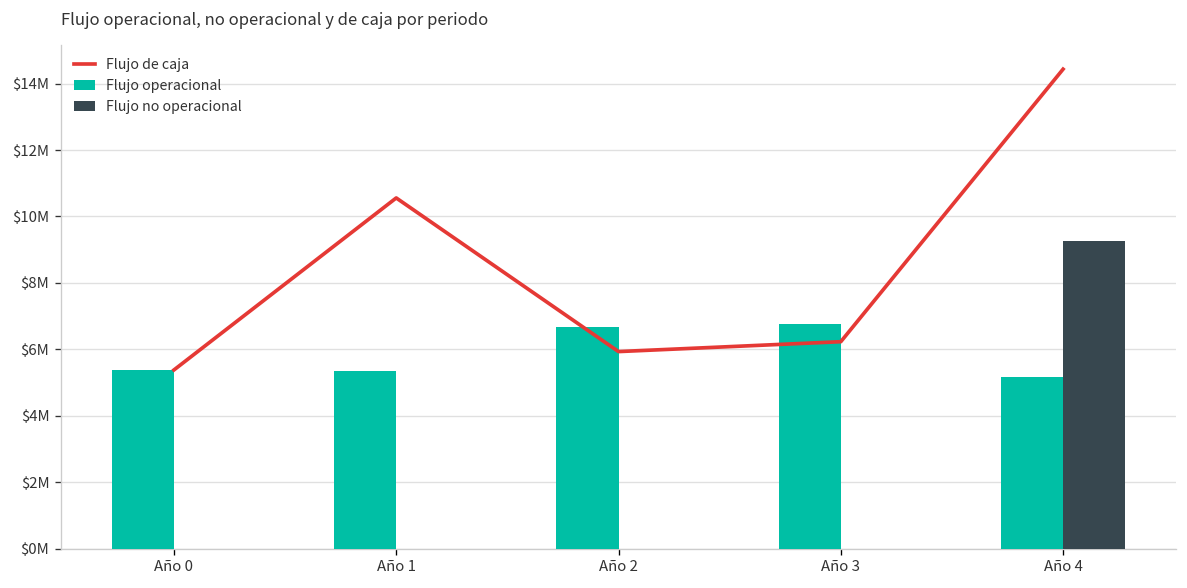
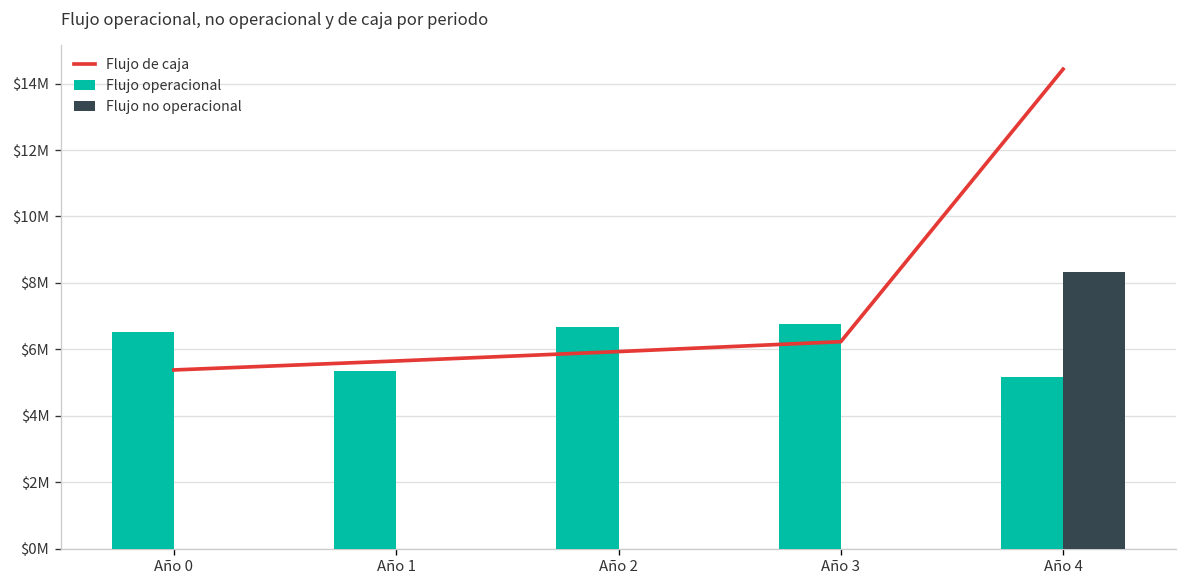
Flujo operacional, Año 0: $5400000 -> $6500000
Flujo de caja, Año 1: $10600000 -> $5700000
Flujo no operacional, Año 4: $9300000 -> $8300000
